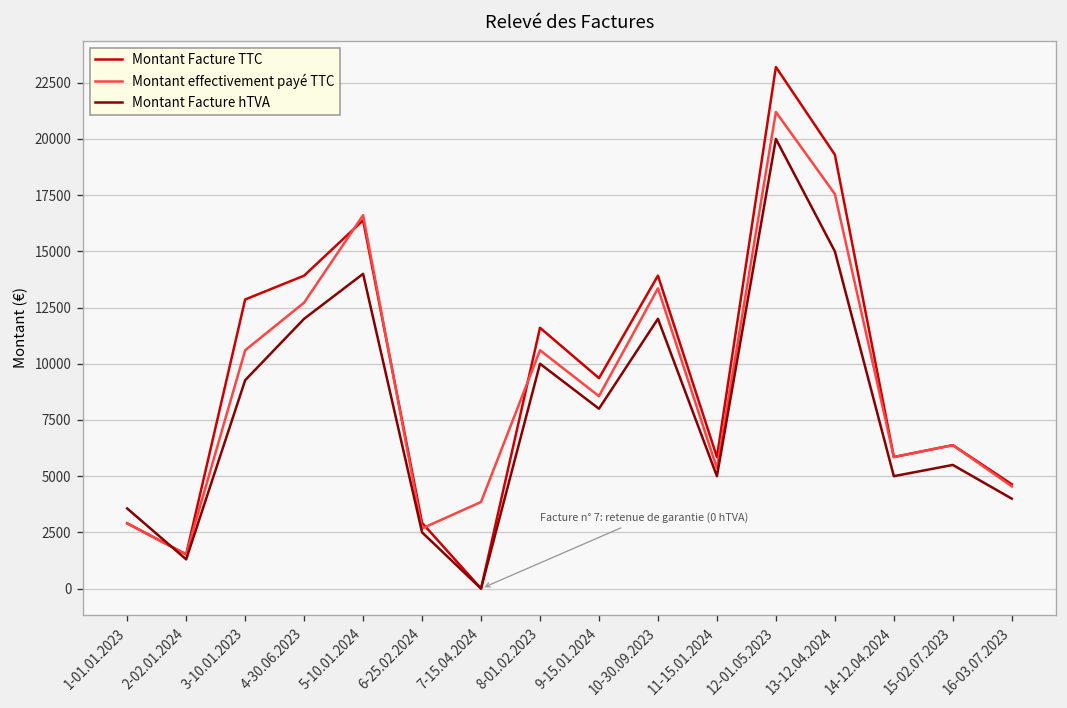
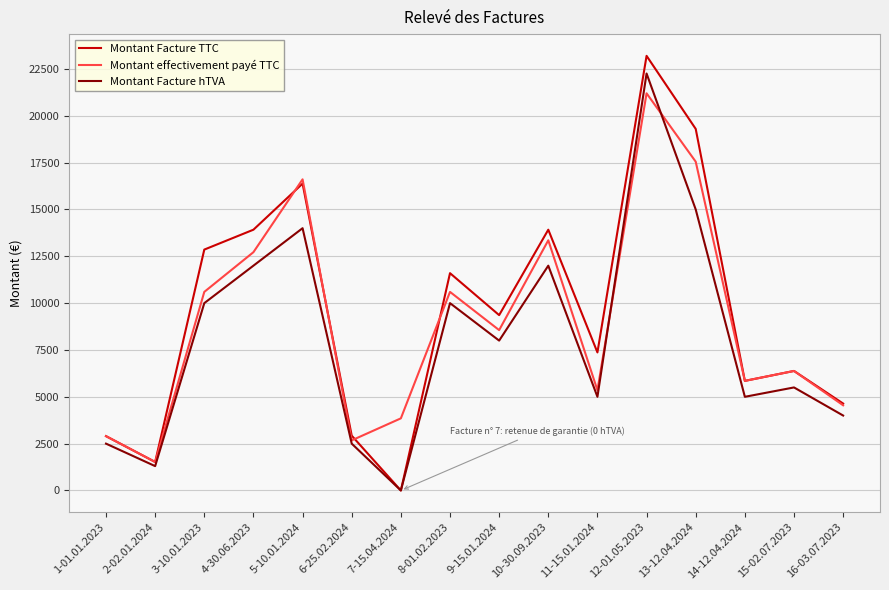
Montant Facture hTVA, 1-01.01.2023: 3600 -> 2500
Montant Facture hTVA, 3-10.01.2023: 9300 -> 10000
Montant Facture TTC, 11-15.01.2024: 5900 -> 7400
Montant Facture hTVA, 12-01.05.2023: 20000 -> 22300
